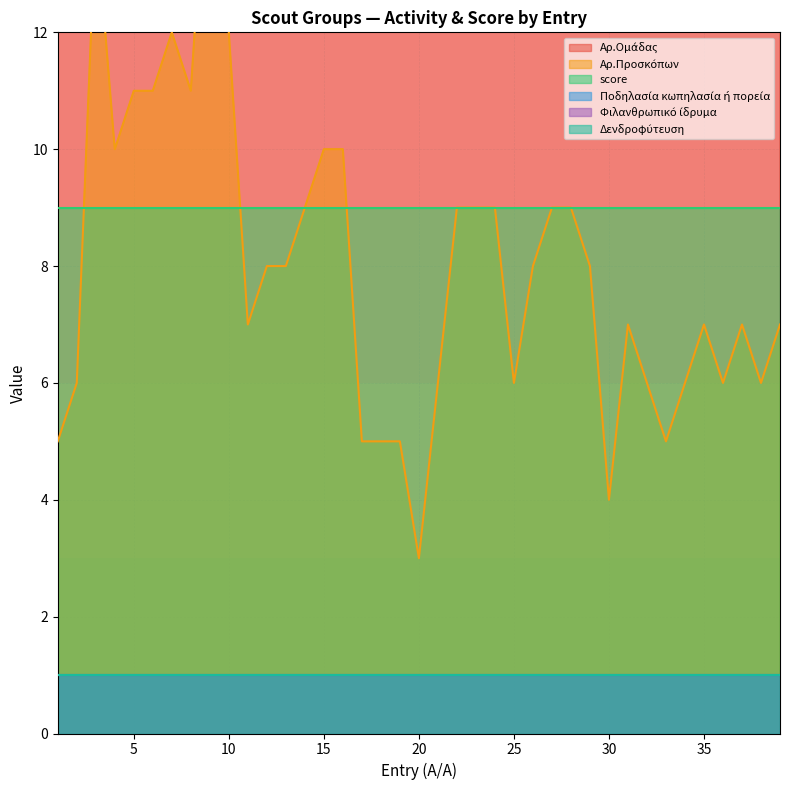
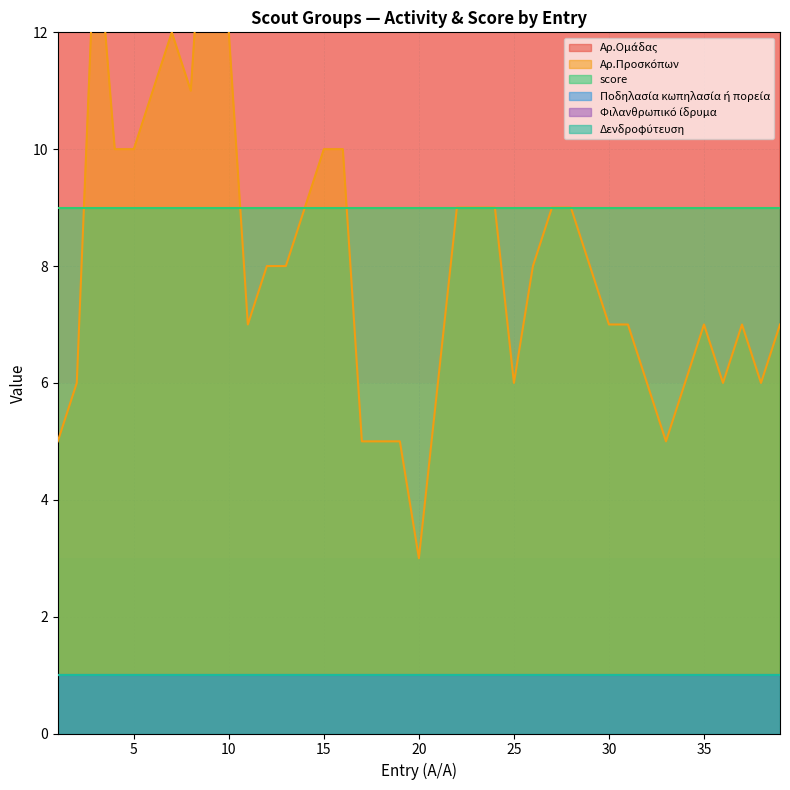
Αρ.Προσκόπων, 5: 11 -> 10
Αρ.Προσκόπων, 30: 4 -> 7
